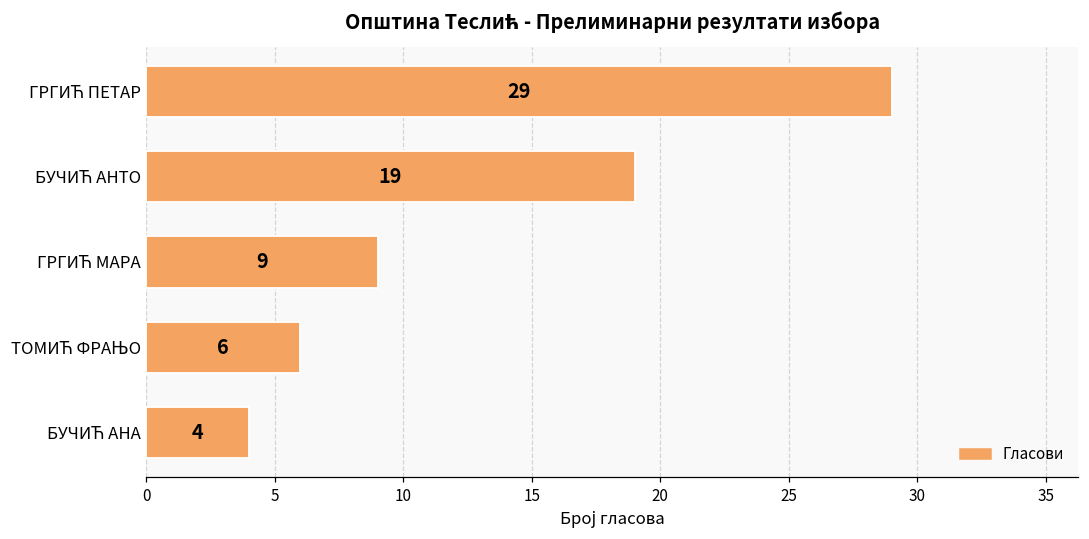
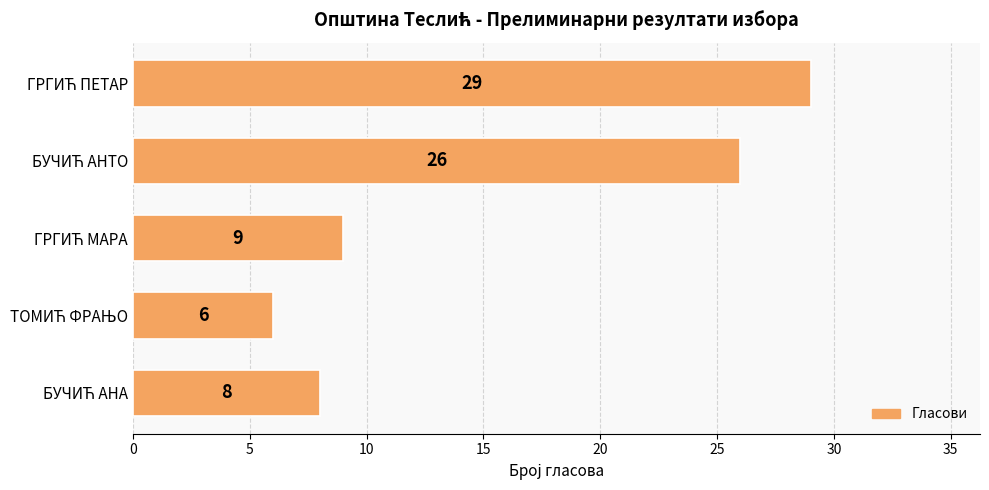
БУЧИЋ АНТО: 19 -> 26
БУЧИЋ АНА: 4 -> 8
